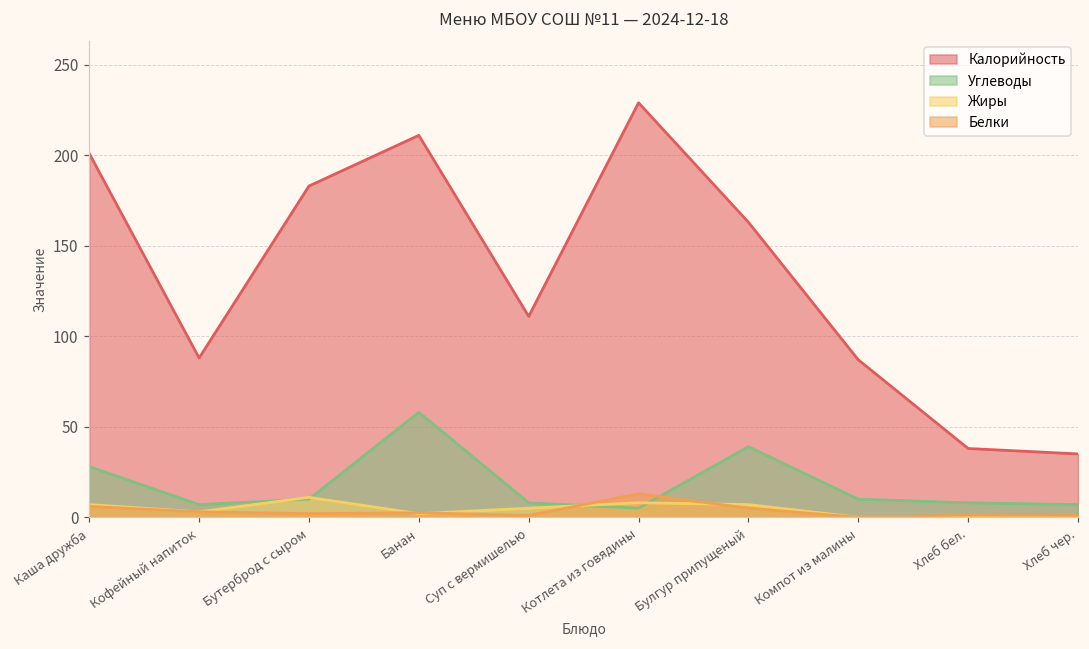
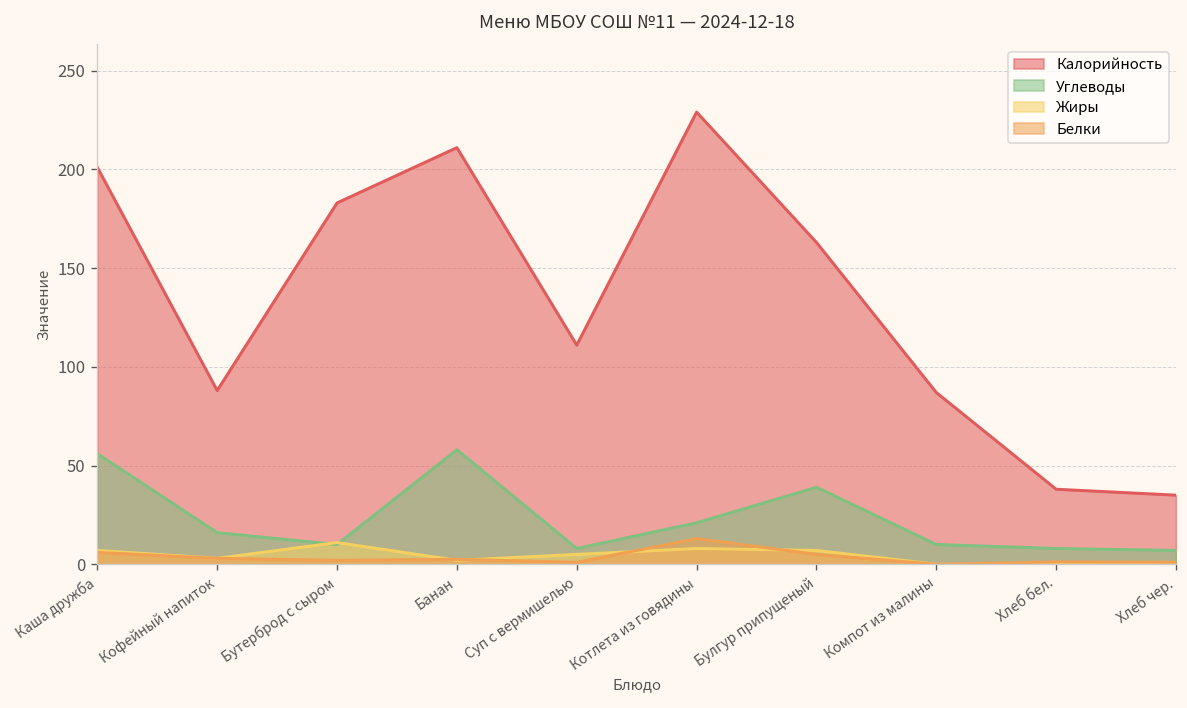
Углеводы, Каша дружба: 28 -> 56
Углеводы, Кофейный напиток: 7 -> 16
Углеводы, Котлета из говядины: 5 -> 21
